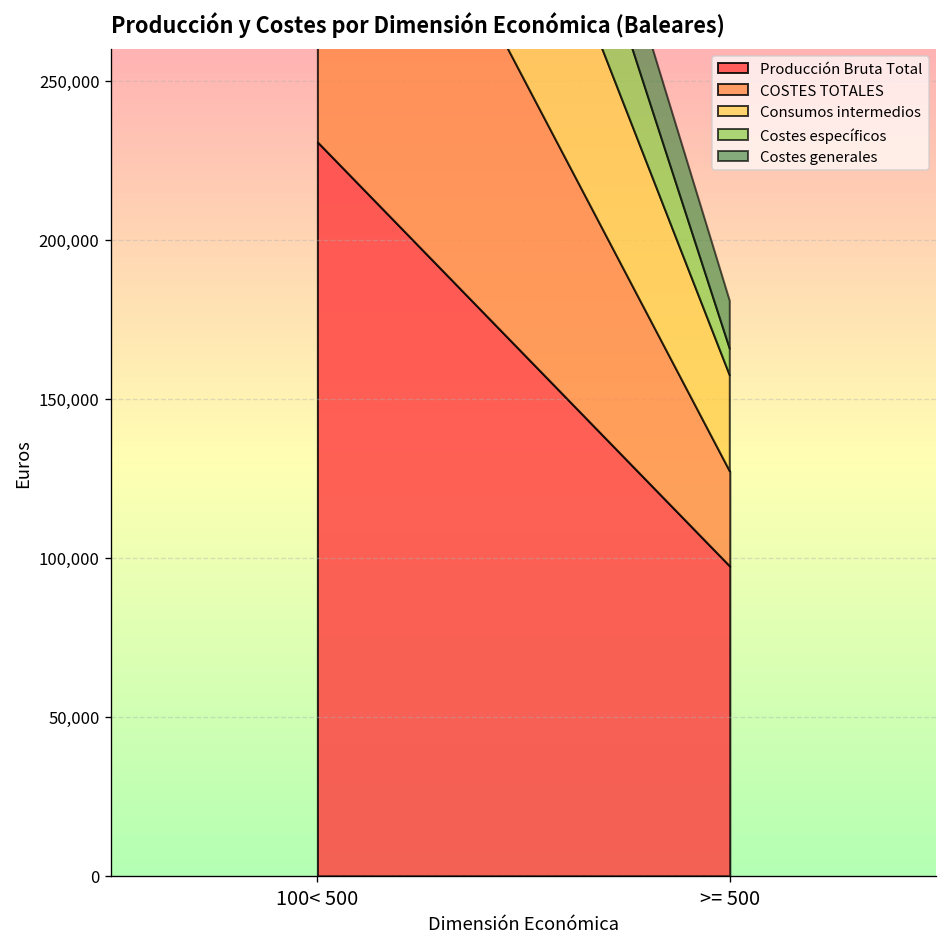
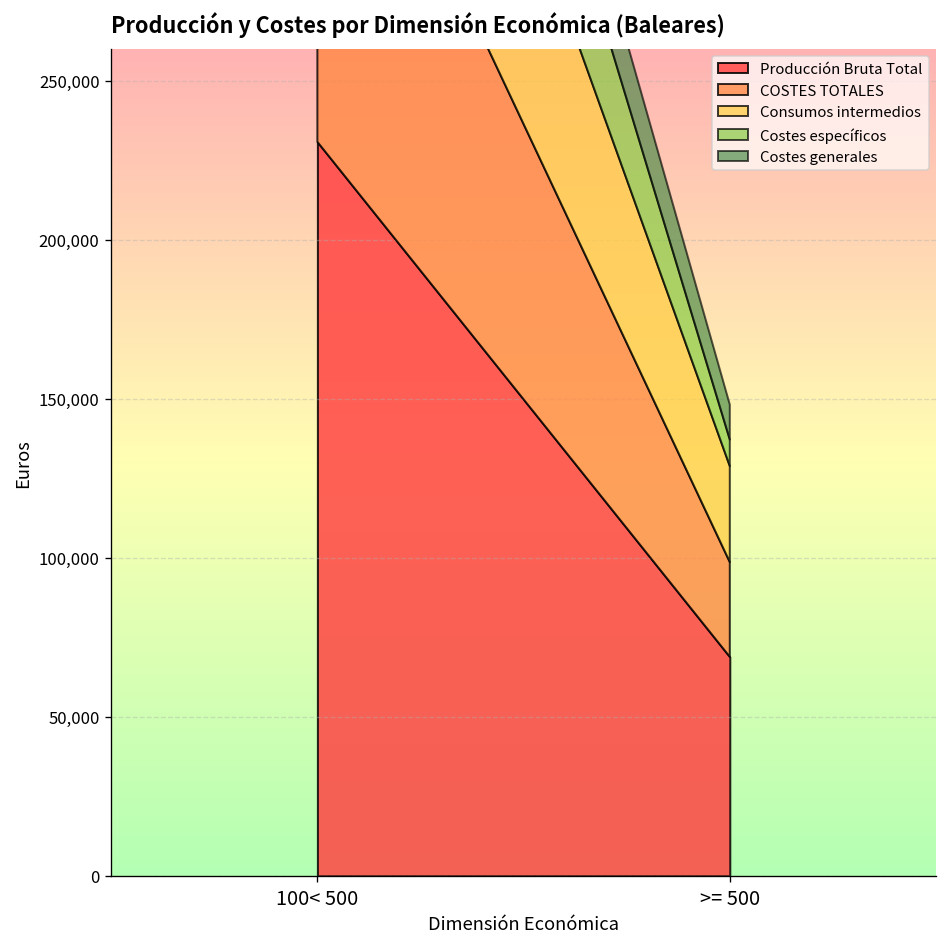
Producción Bruta Total, >= 500: 97,000 -> 69,000
Costes generales, >= 500: 15,000 -> 11,000
